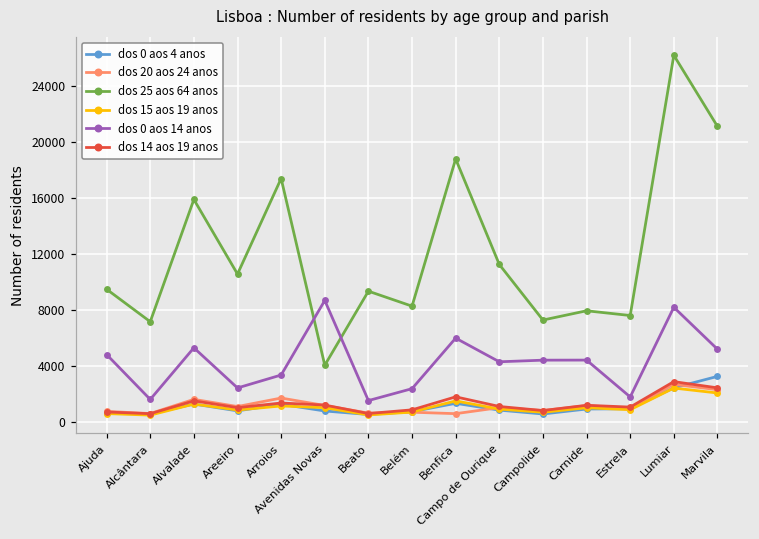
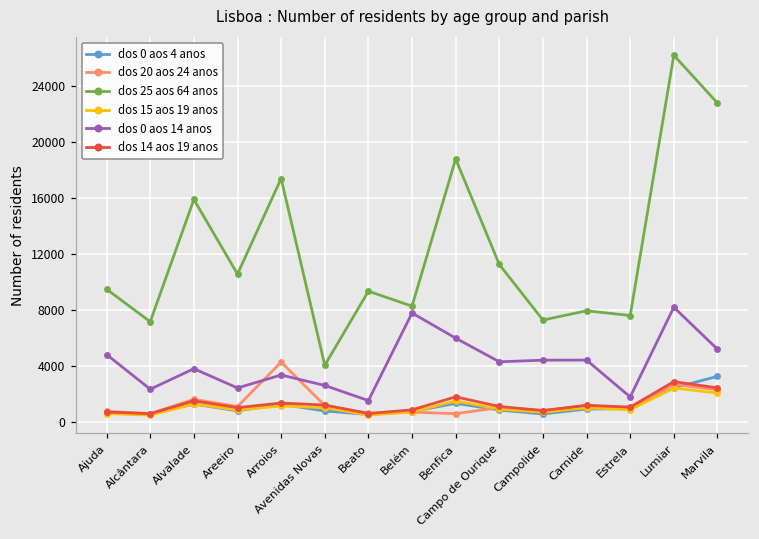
dos 0 aos 14 anos, Alcântara: 1600 -> 2400
dos 0 aos 14 anos, Alvalade: 5300 -> 3800
dos 20 aos 24 anos, Arroios: 1700 -> 4300
dos 0 aos 14 anos, Avenidas Novas: 8700 -> 2600
dos 0 aos 14 anos, Belém: 2400 -> 7800
dos 25 aos 64 anos, Marvila: 21100 -> 22800
